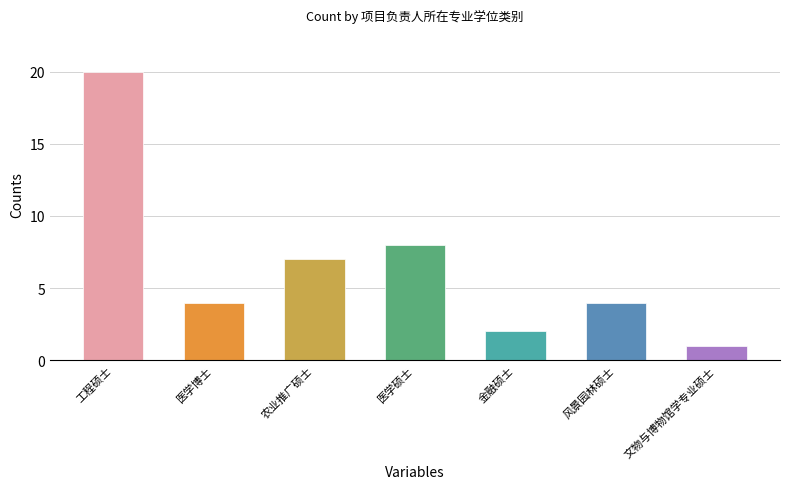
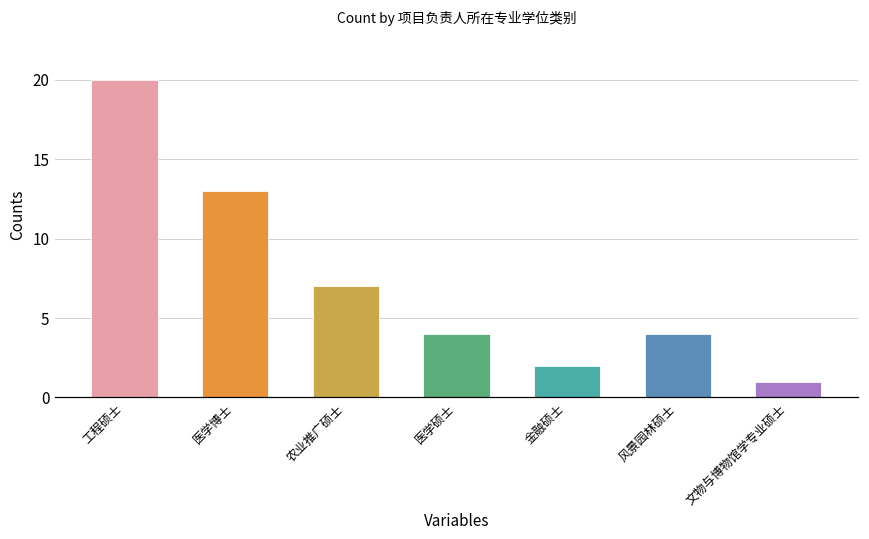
医学博士: 4 -> 13
医学硕士: 8 -> 4
